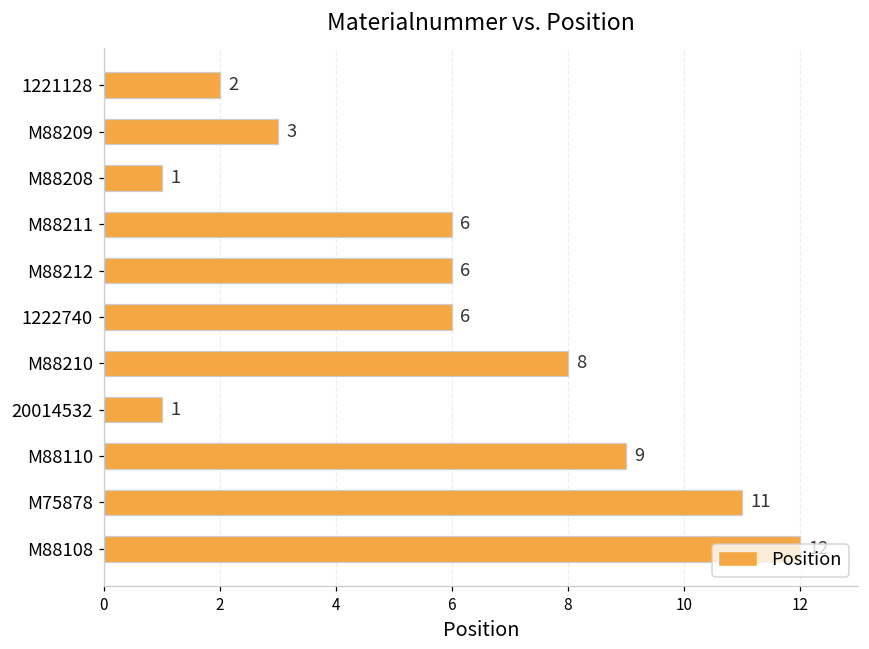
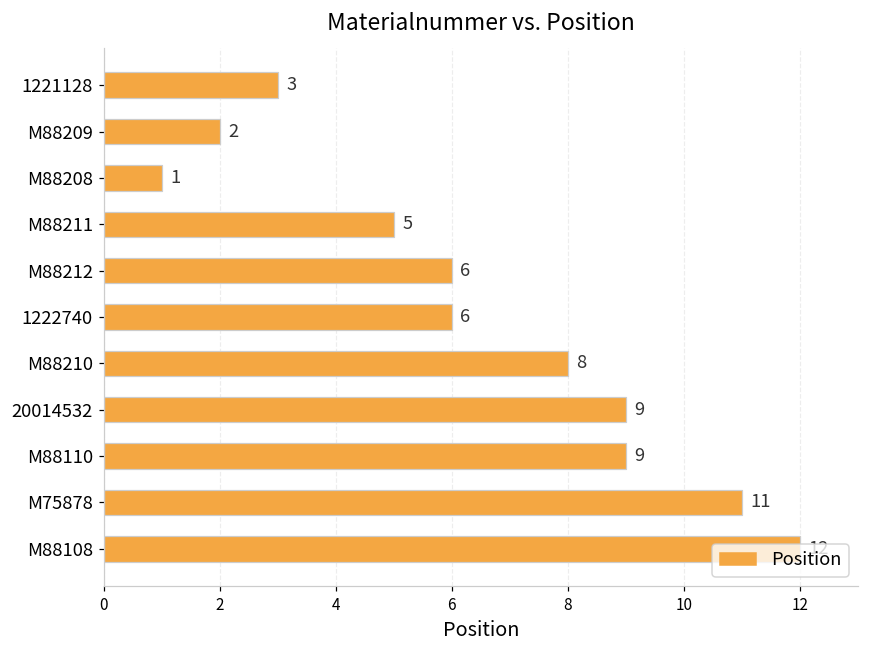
1221128: 2 -> 3
M88209: 3 -> 2
M88211: 6 -> 5
20014532: 1 -> 9
